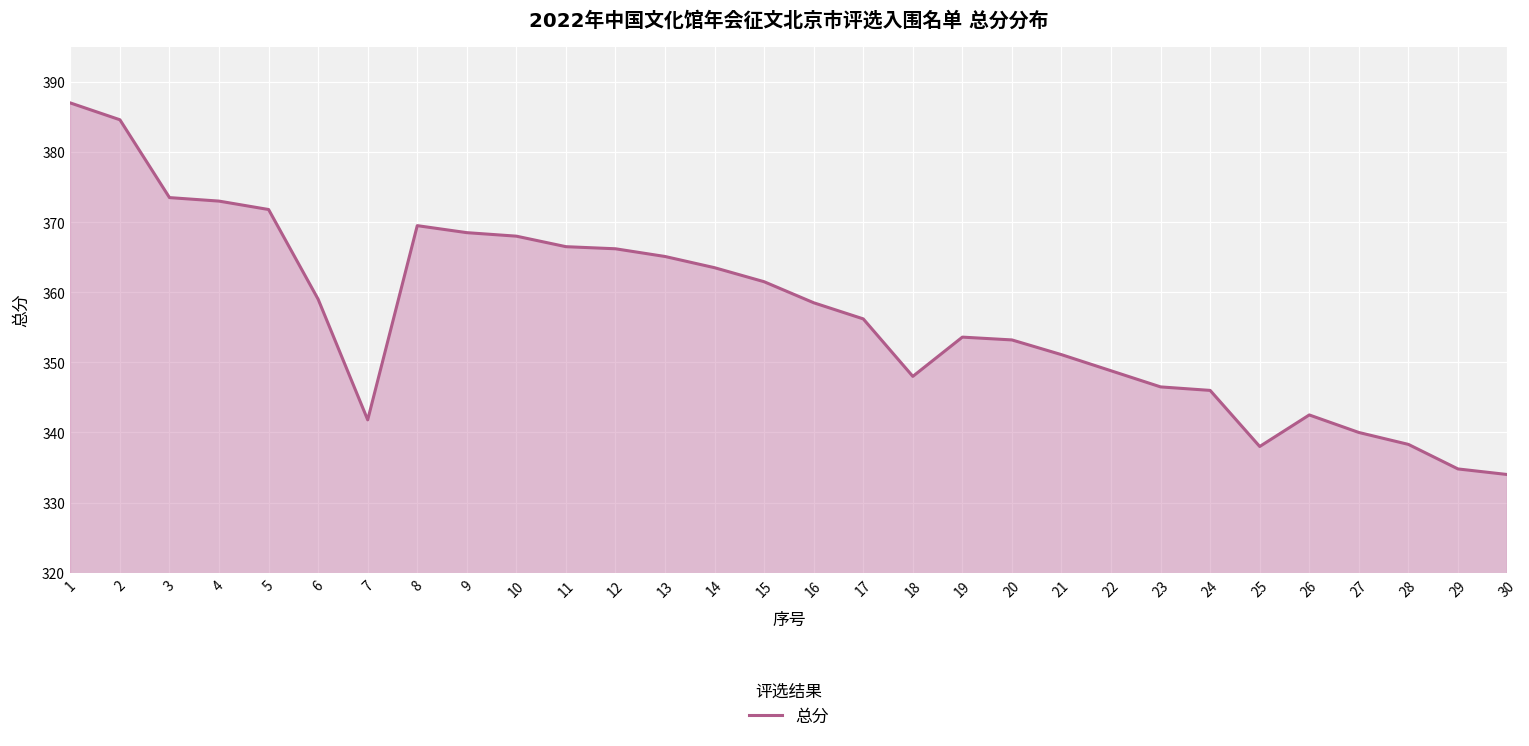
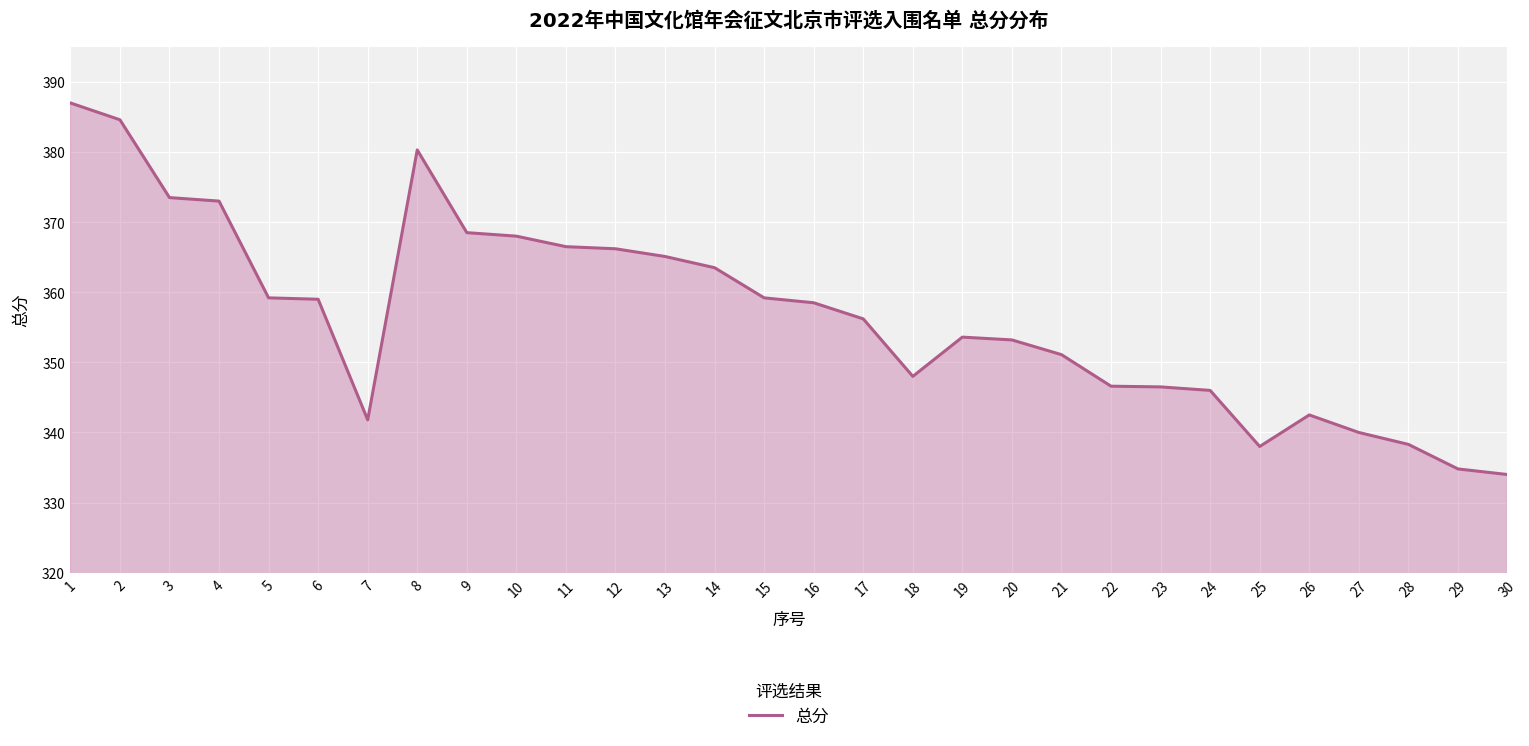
5: 372 -> 359
8: 370 -> 380
15: 362 -> 359
22: 349 -> 347
